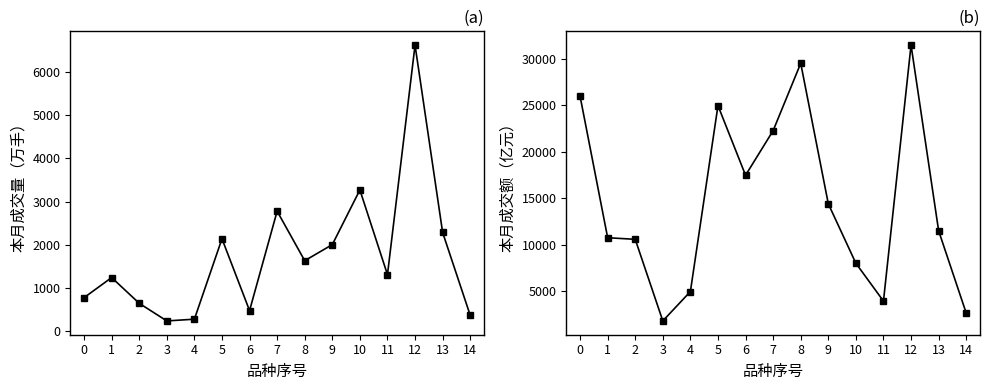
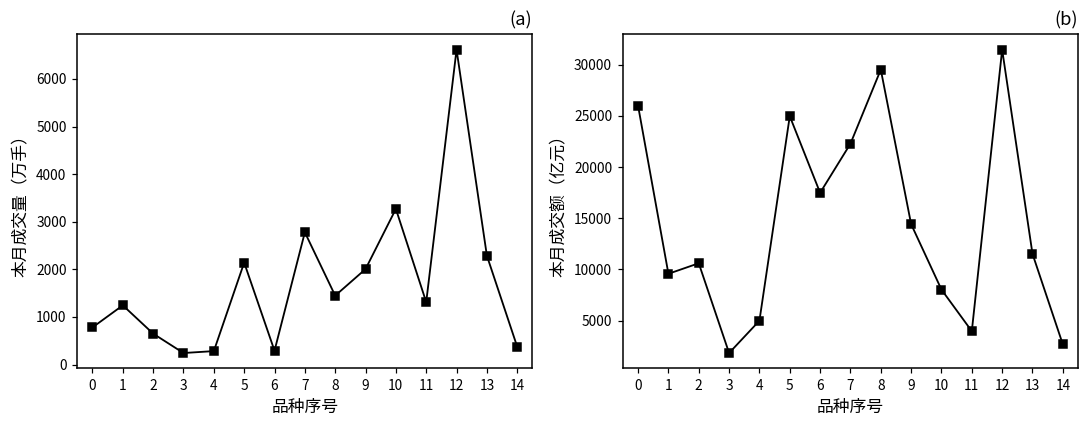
(a), 6: 500 -> 300
(a), 8: 1600 -> 1400
(b), 1: 11000 -> 10000
